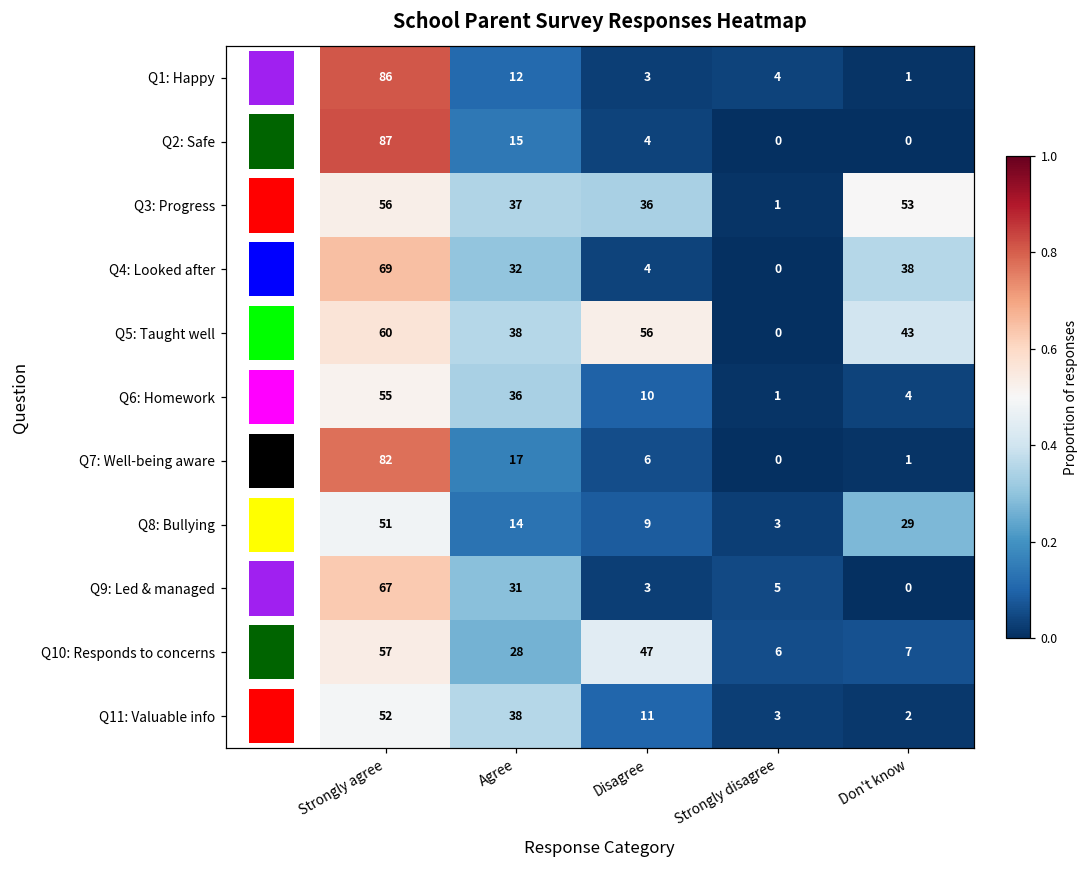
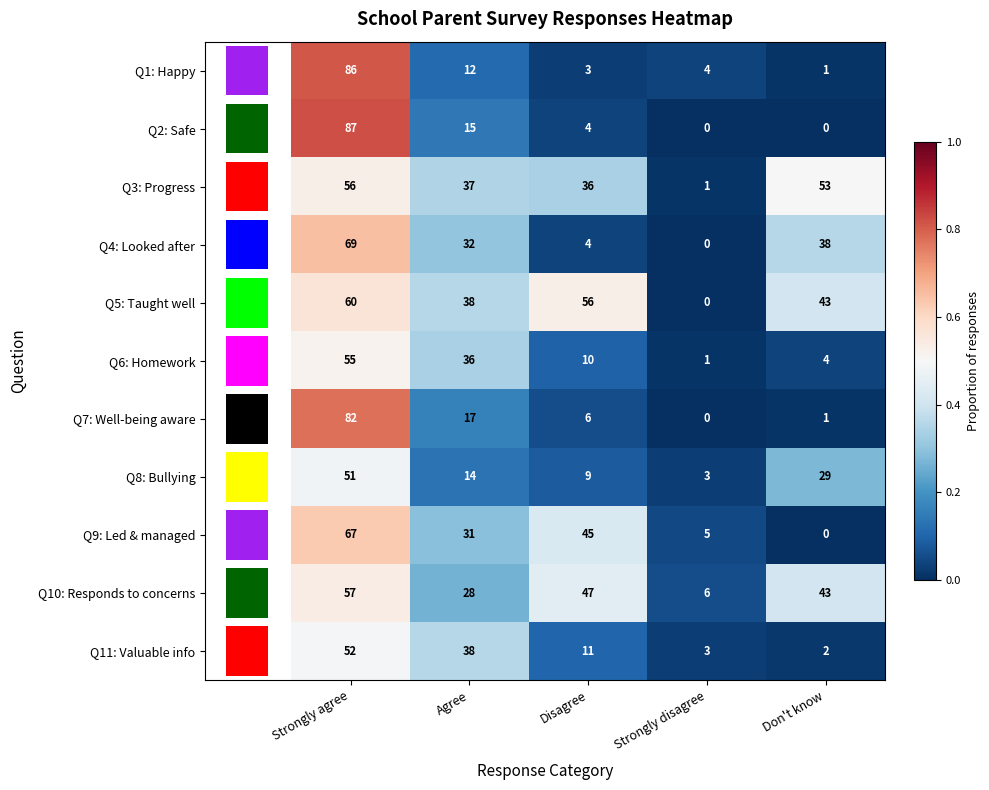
Q9: Led & managed, Disagree: 3 -> 45
Q10: Responds to concerns, Don't know: 7 -> 43
